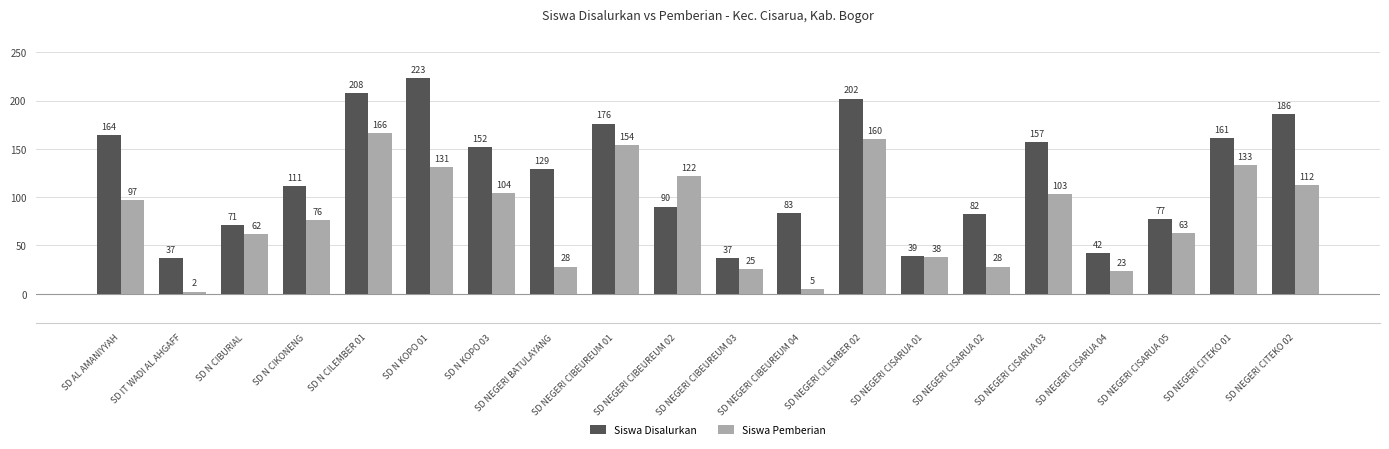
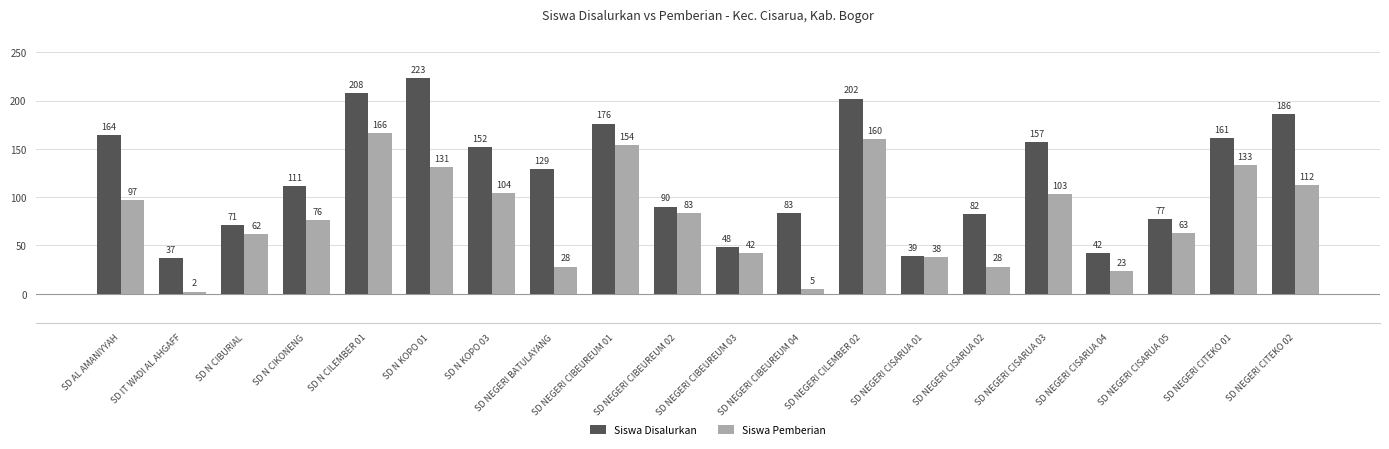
Siswa Pemberian, SD NEGERI CIBEUREUM 02: 122 -> 83
Siswa Disalurkan, SD NEGERI CIBEUREUM 03: 37 -> 48
Siswa Pemberian, SD NEGERI CIBEUREUM 03: 25 -> 42
